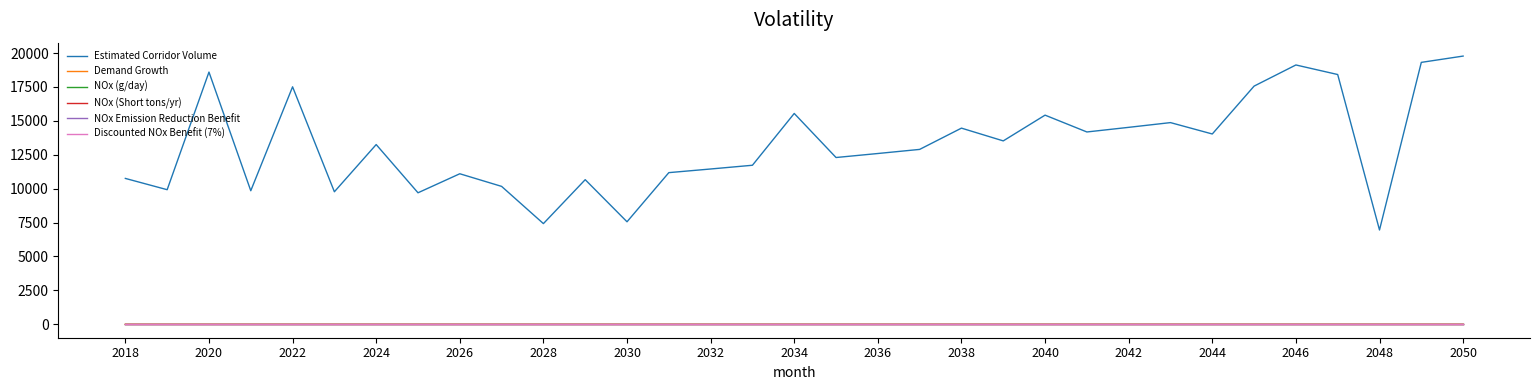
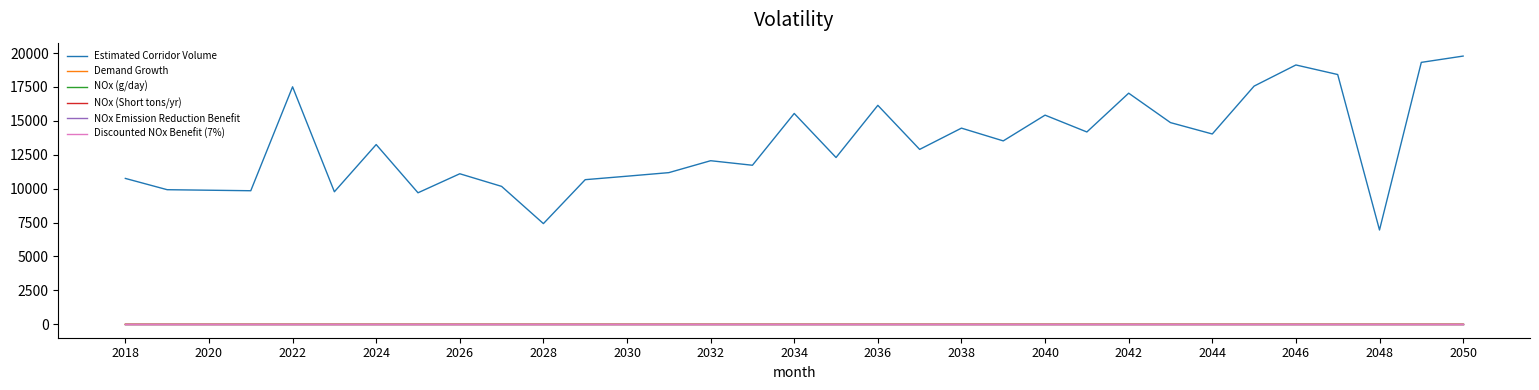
Estimated Corridor Volume, 2020: 18600 -> 9900
Estimated Corridor Volume, 2030: 7600 -> 10900
Estimated Corridor Volume, 2032: 11500 -> 12100
Estimated Corridor Volume, 2036: 12600 -> 16100
Estimated Corridor Volume, 2042: 14500 -> 17000
